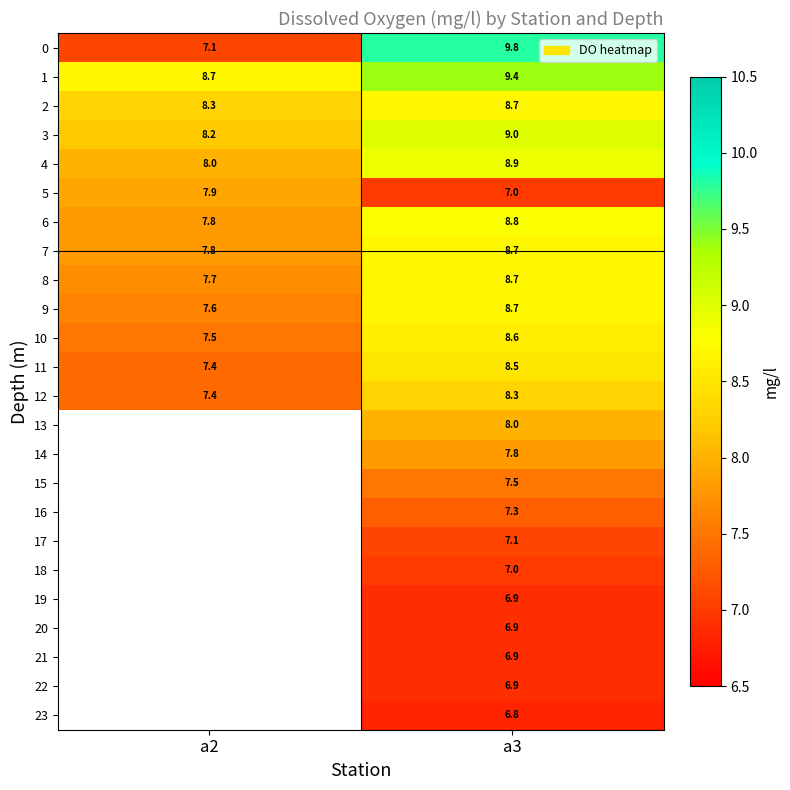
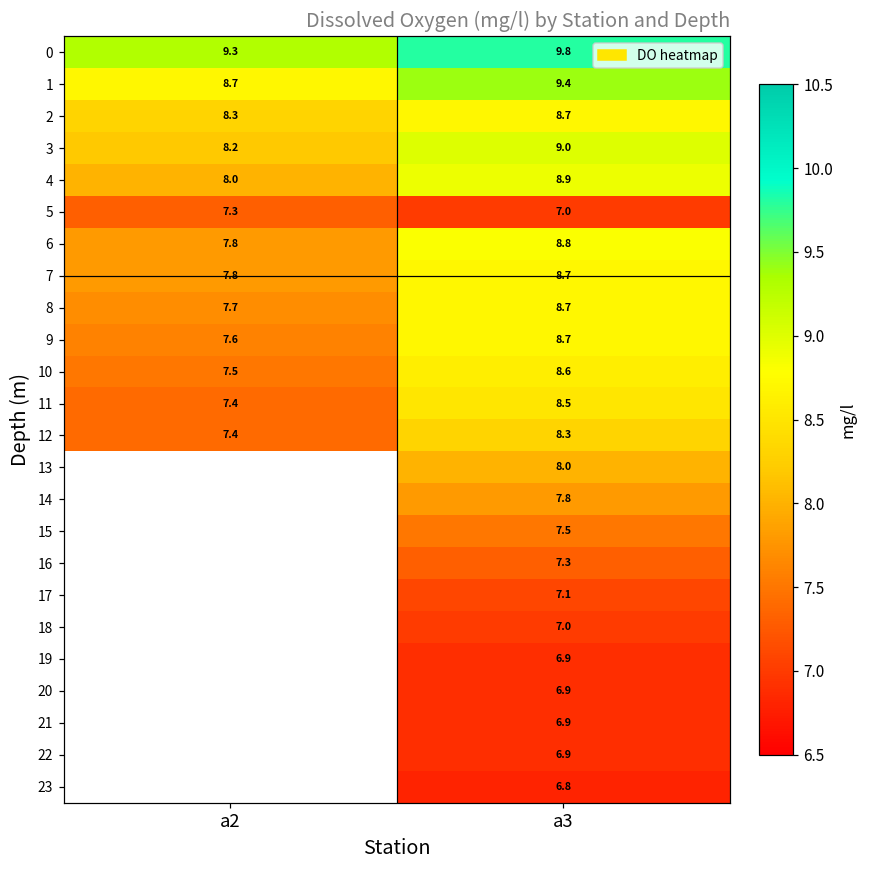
0, a2: 7.1 -> 9.3
5, a2: 7.9 -> 7.3
